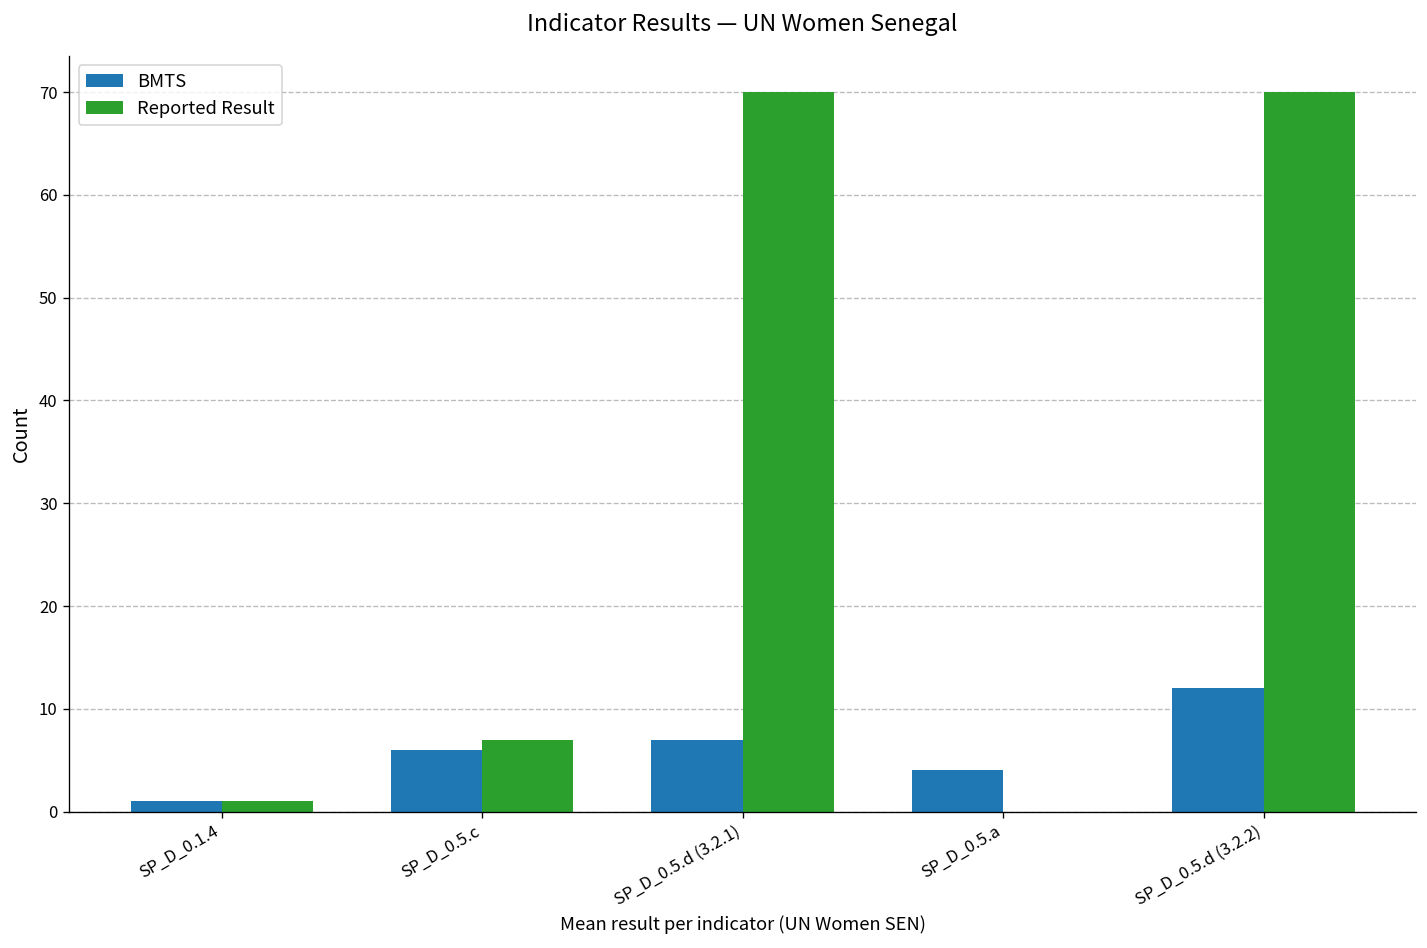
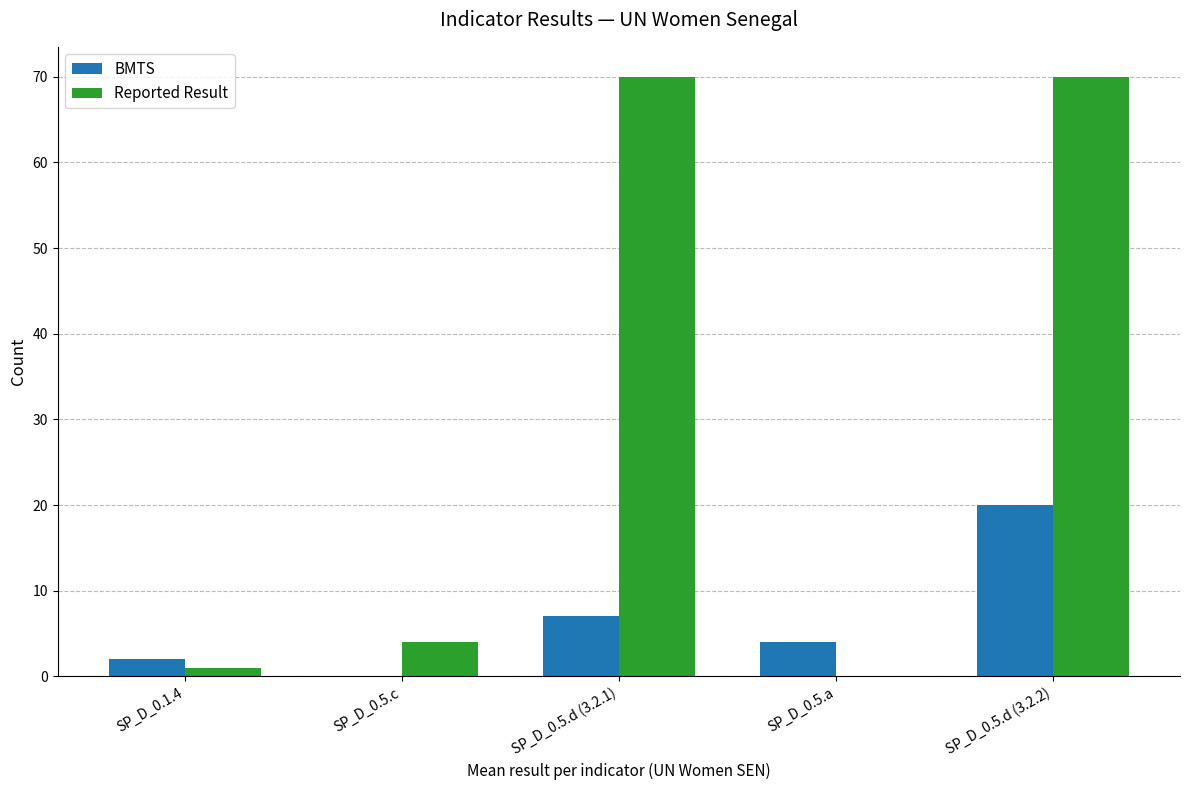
BMTS, SP_D_0.1.4: 1 -> 2
BMTS, SP_D_0.5.c: 6 -> 0
Reported Result, SP_D_0.5.c: 7 -> 4
BMTS, SP_D_0.5.d (3.2.2): 12 -> 20
